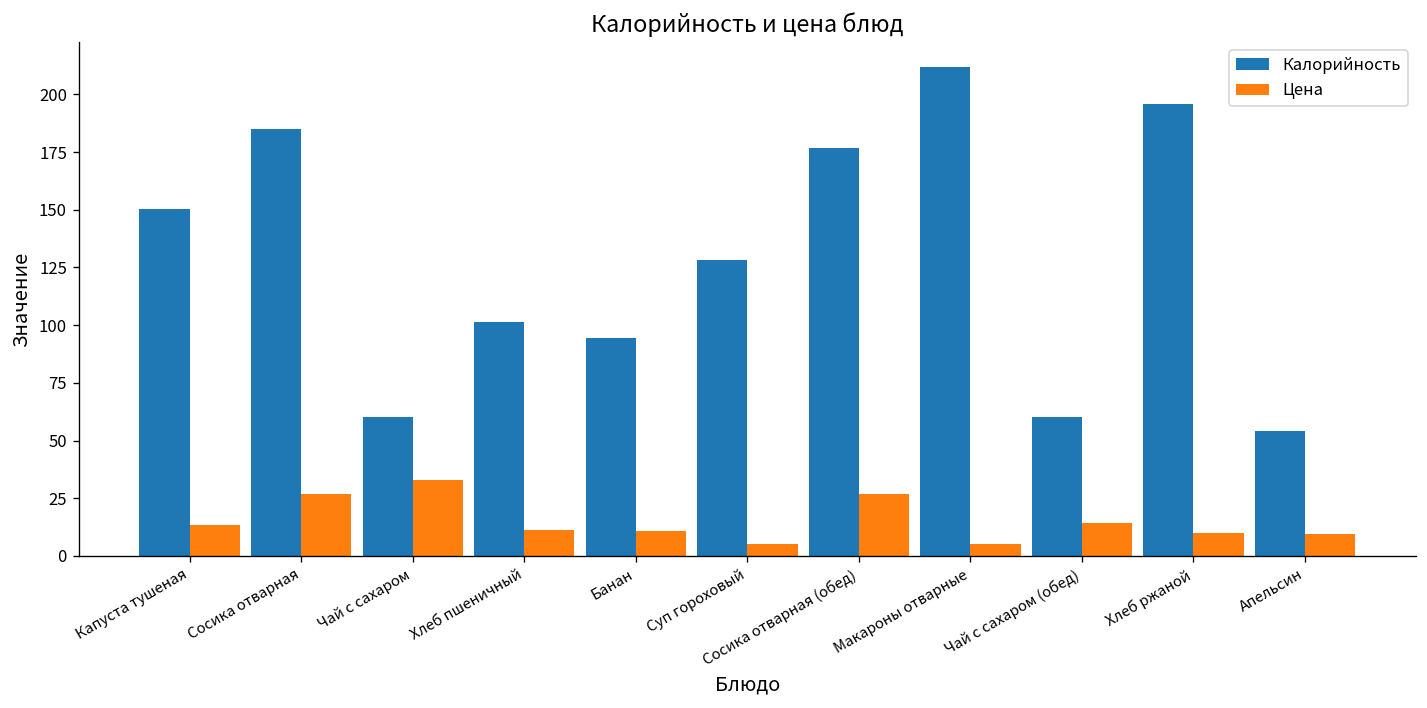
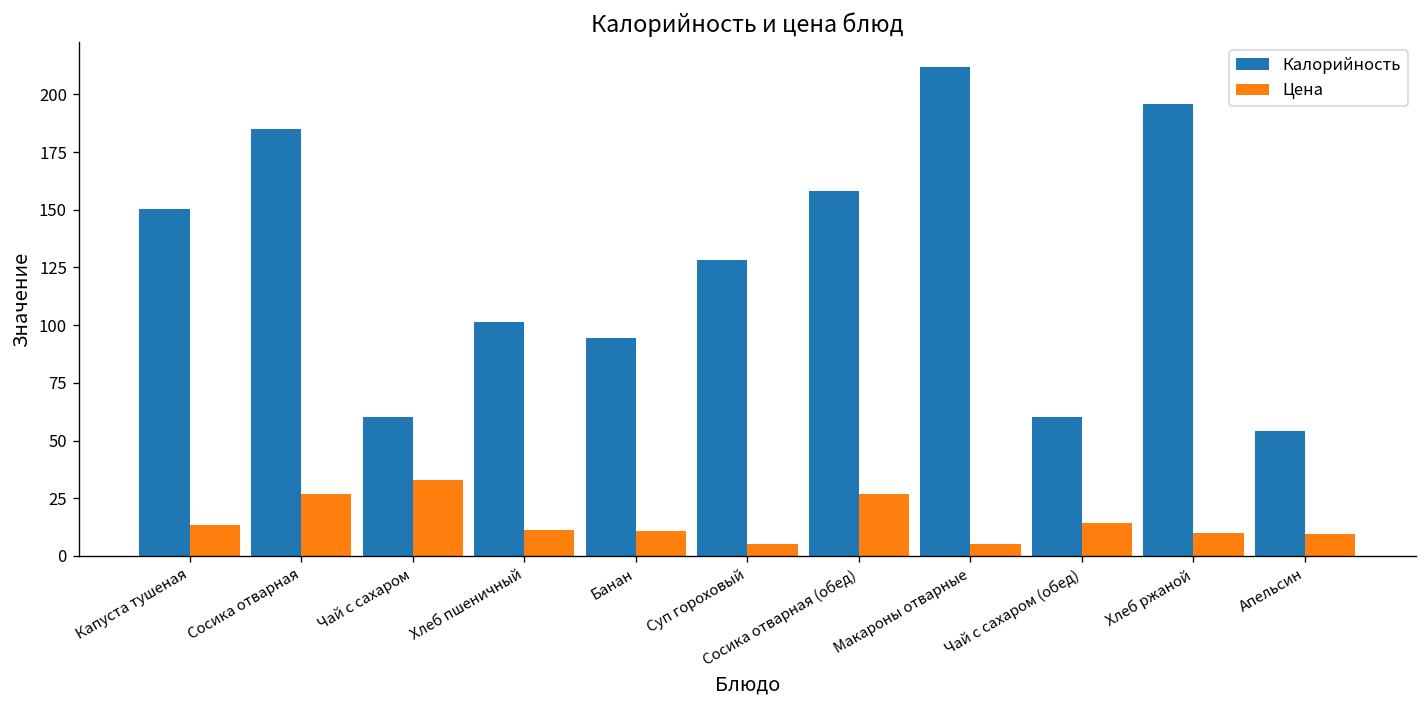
Калорийность, Сосика отварная (обед): 177 -> 158
